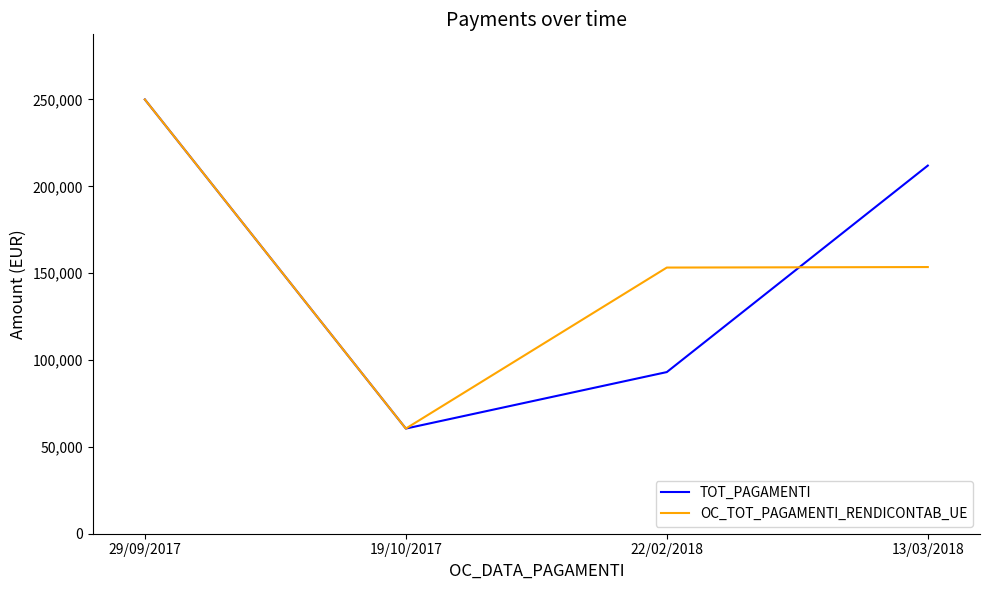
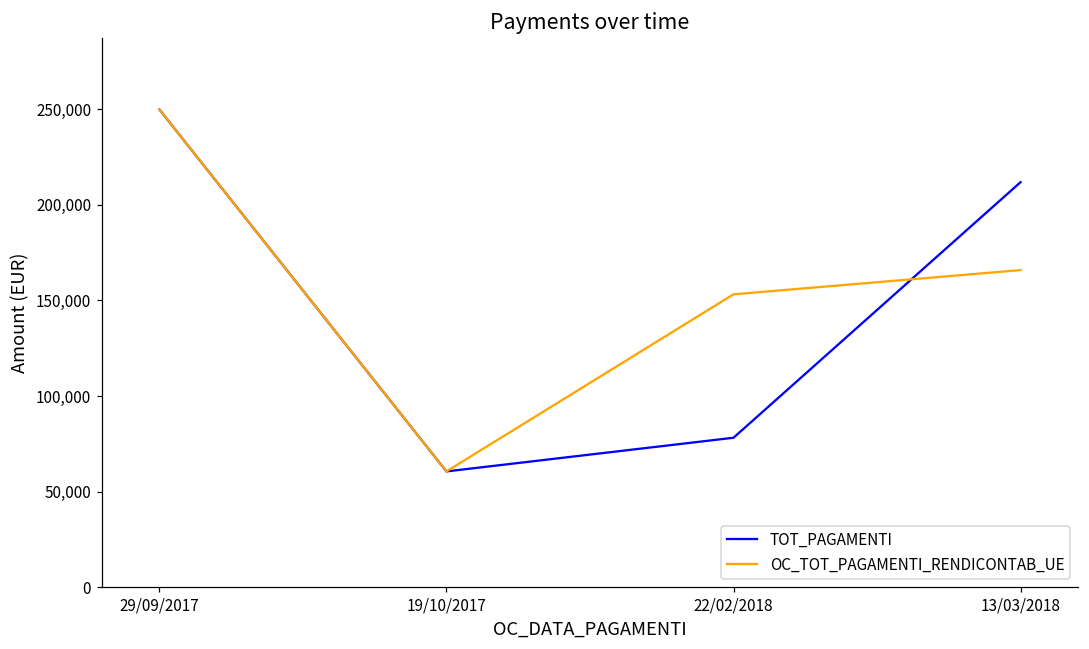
TOT_PAGAMENTI, 22/02/2018: 93,000 -> 78,000
OC_TOT_PAGAMENTI_RENDICONTAB_UE, 13/03/2018: 154,000 -> 166,000
